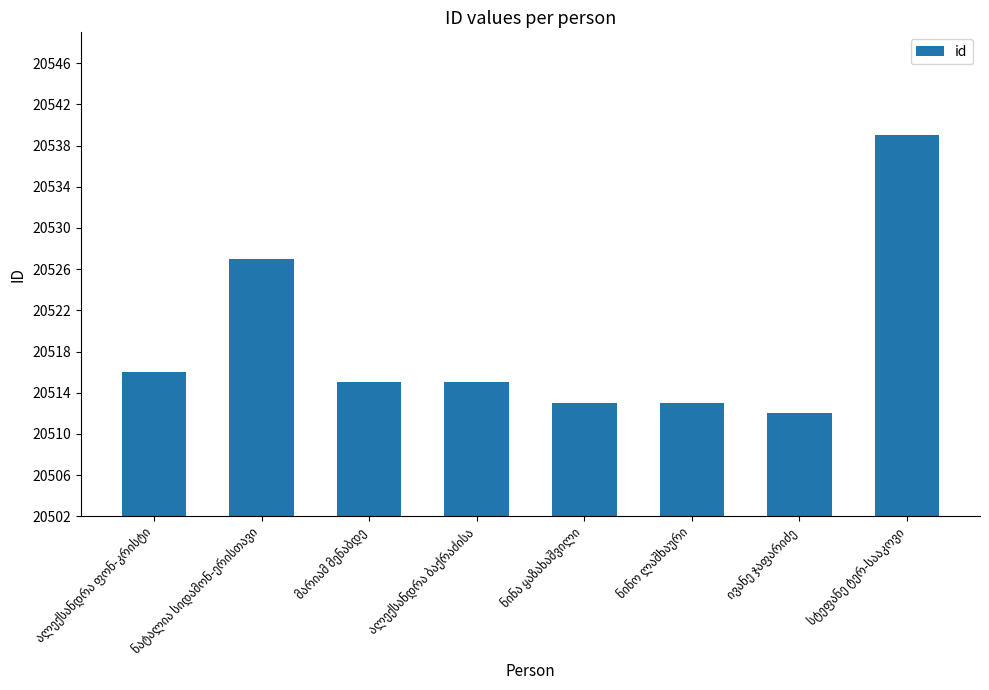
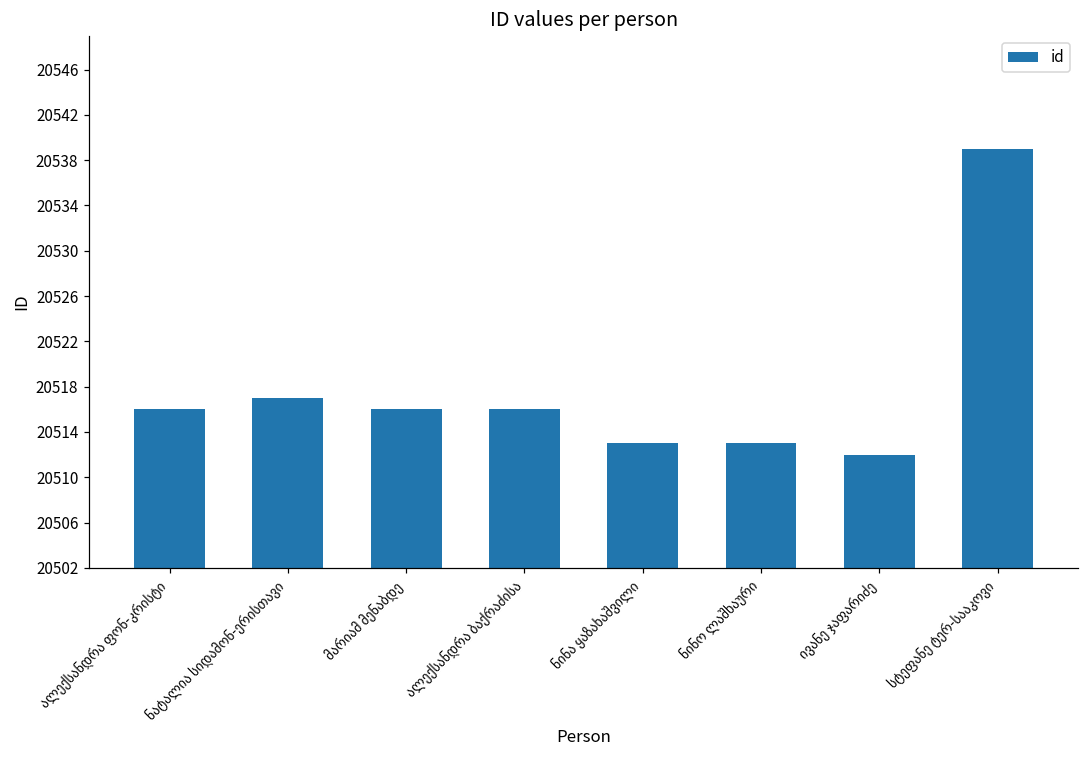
ნატალია სიდამონ-ერისთავი: 20527 -> 20517
მარიამ მენაბდე: 20515 -> 20516
ალექსანდრა ბაქრაძისა: 20515 -> 20516
